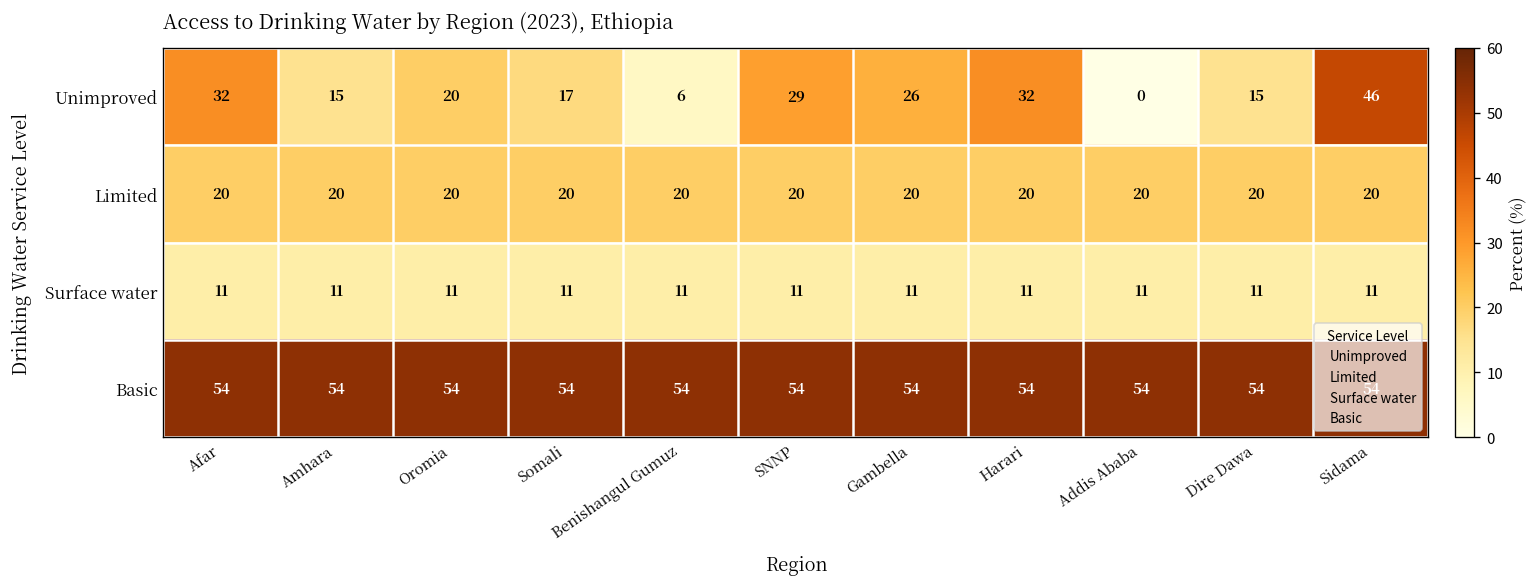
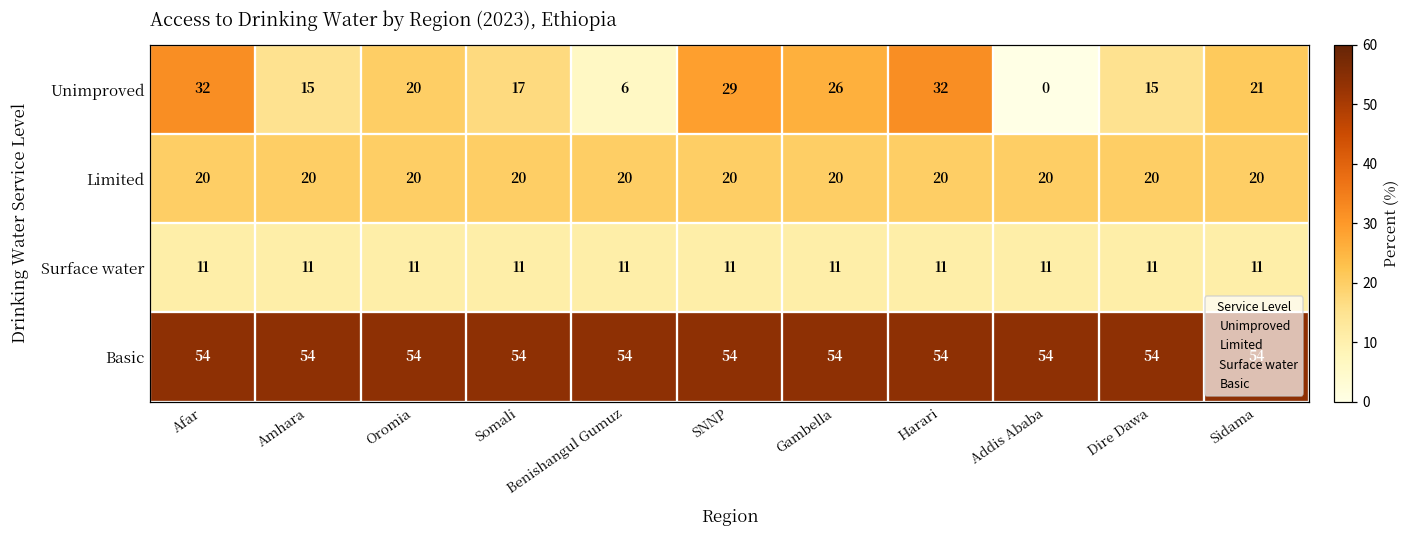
Unimproved, Sidama: 46 -> 21
